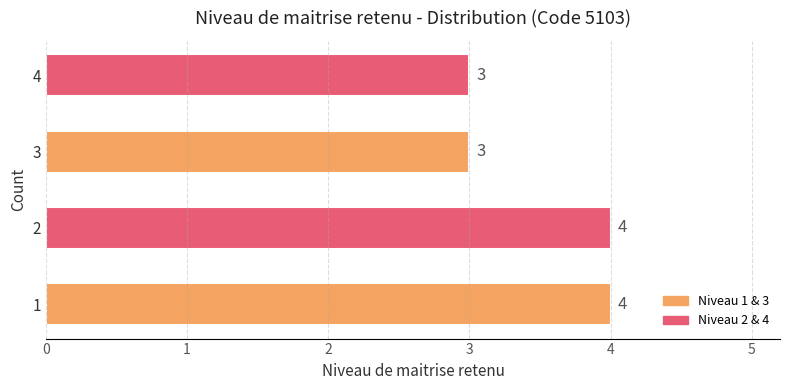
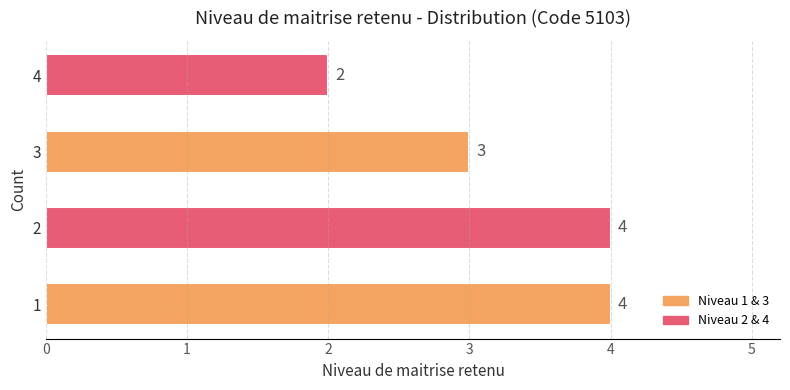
4: 3 -> 2
